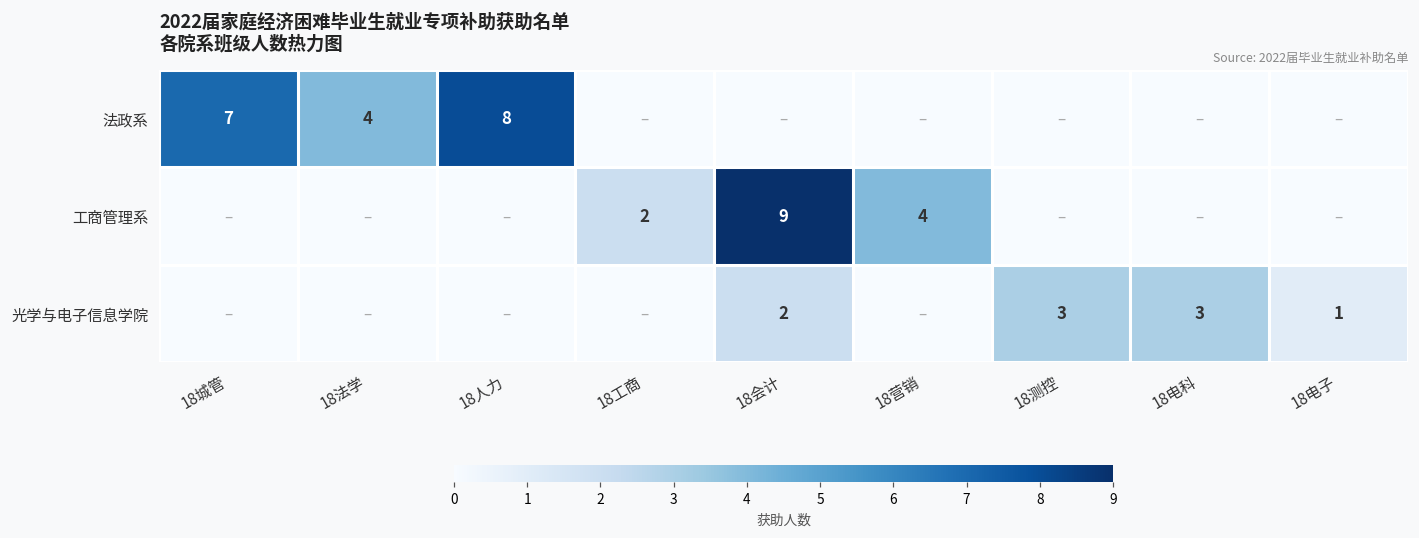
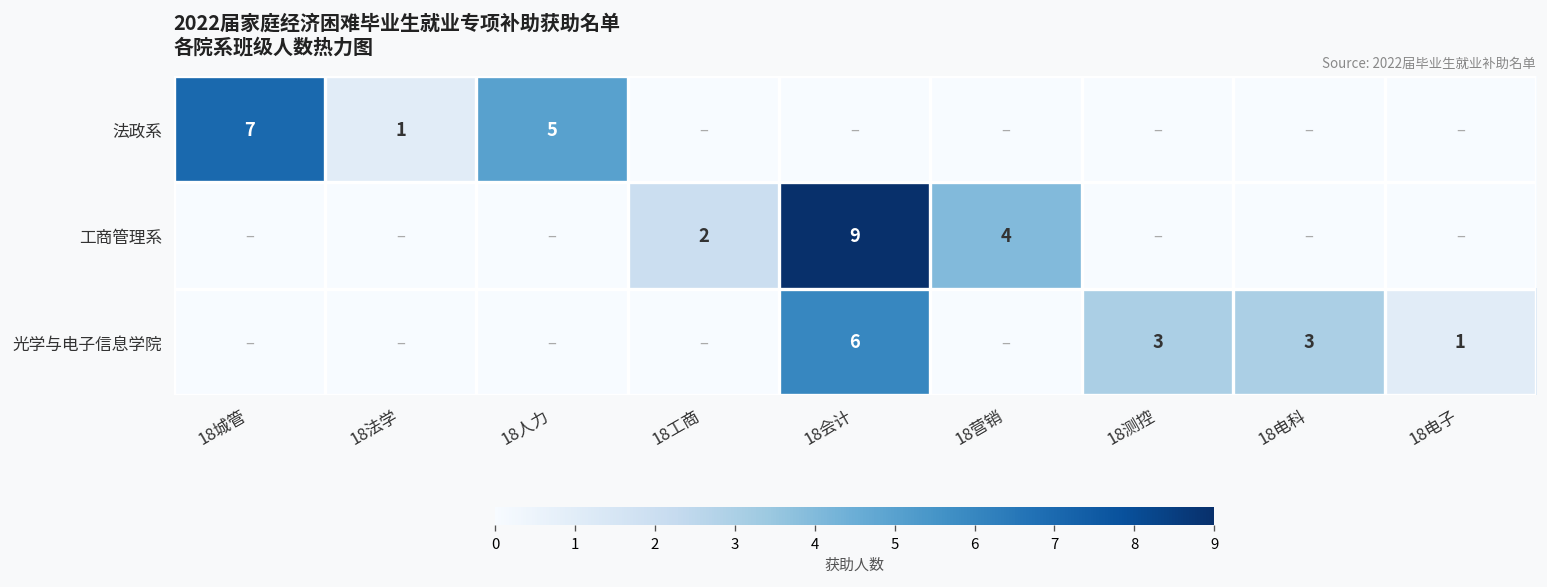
法政系, 18法学: 4 -> 1
法政系, 18人力: 8 -> 5
光学与电子信息学院, 18会计: 2 -> 6
